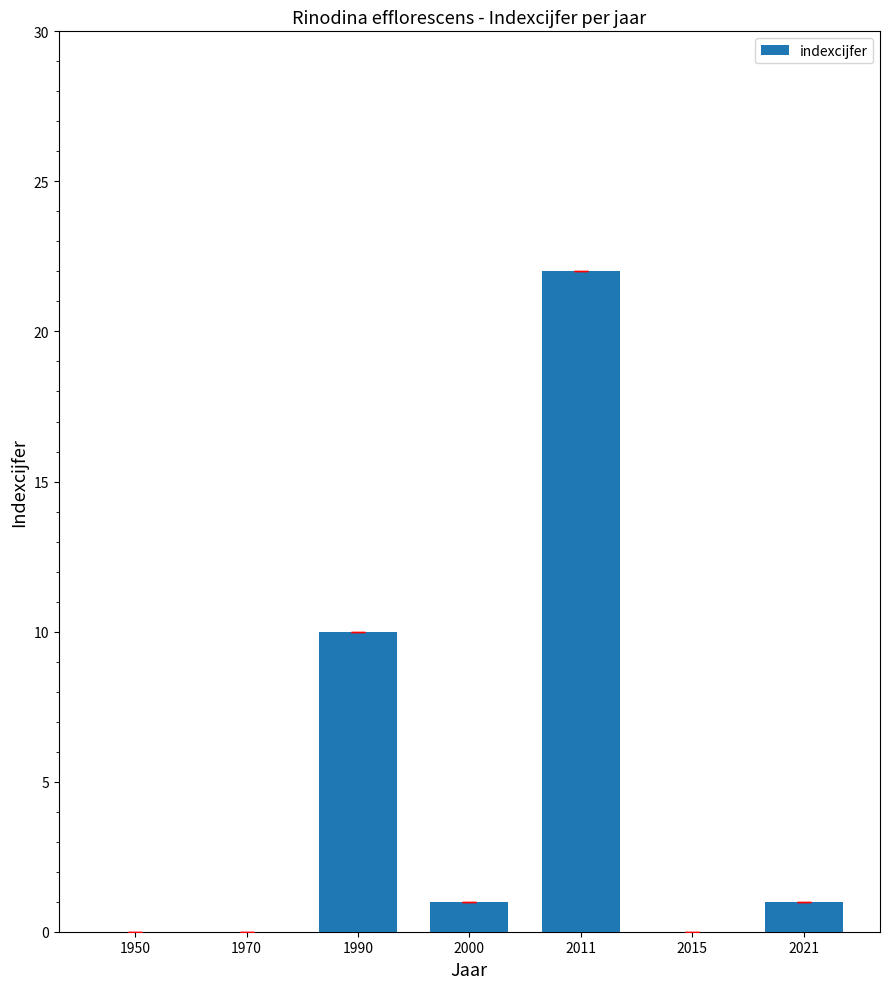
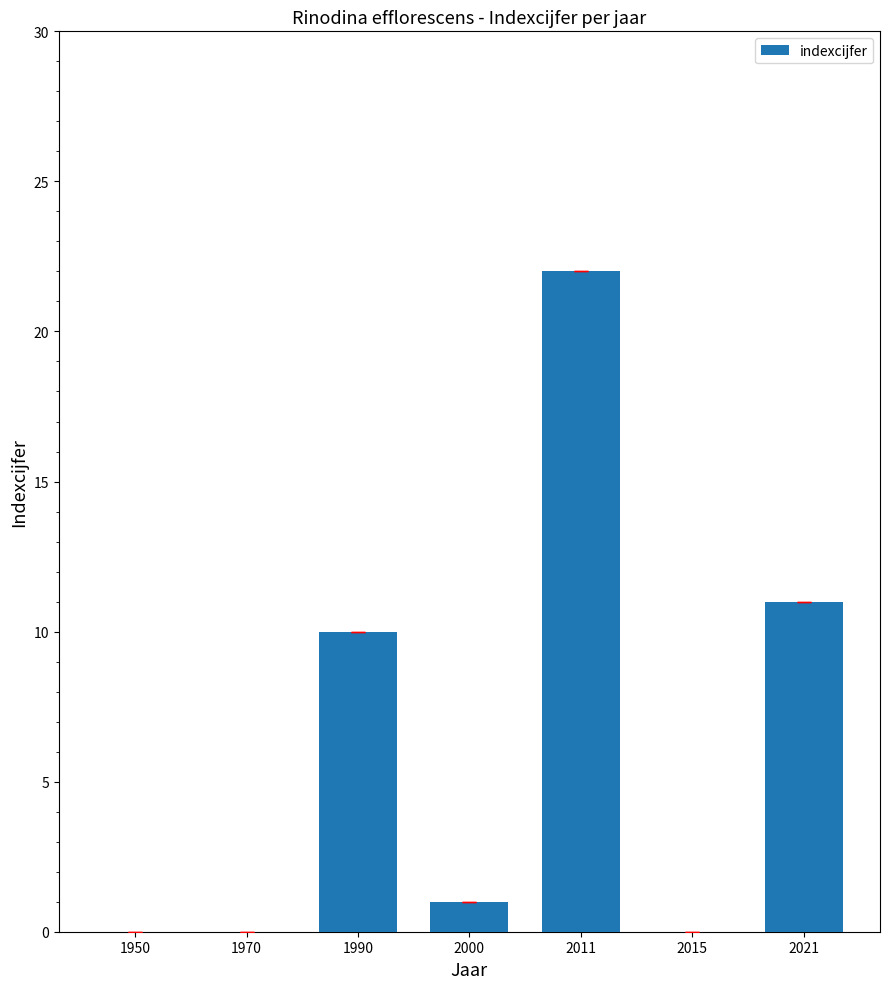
2021: 1 -> 11
